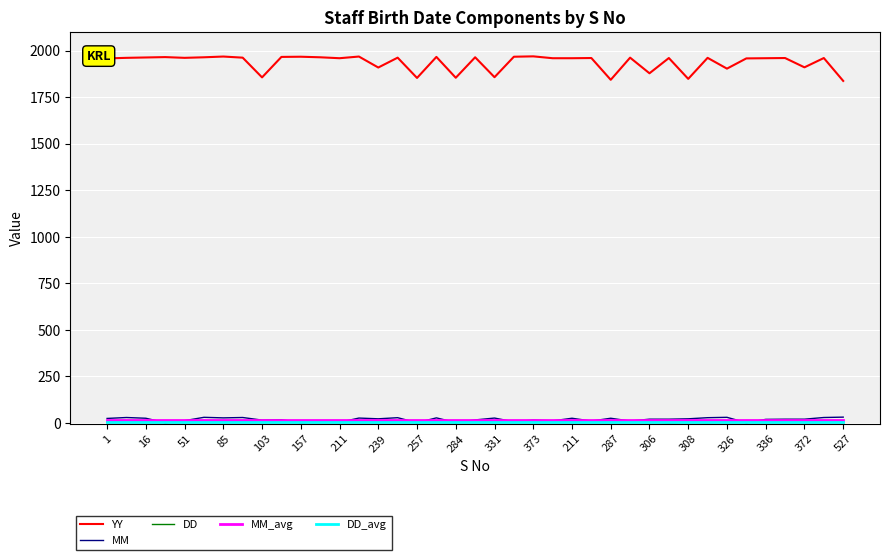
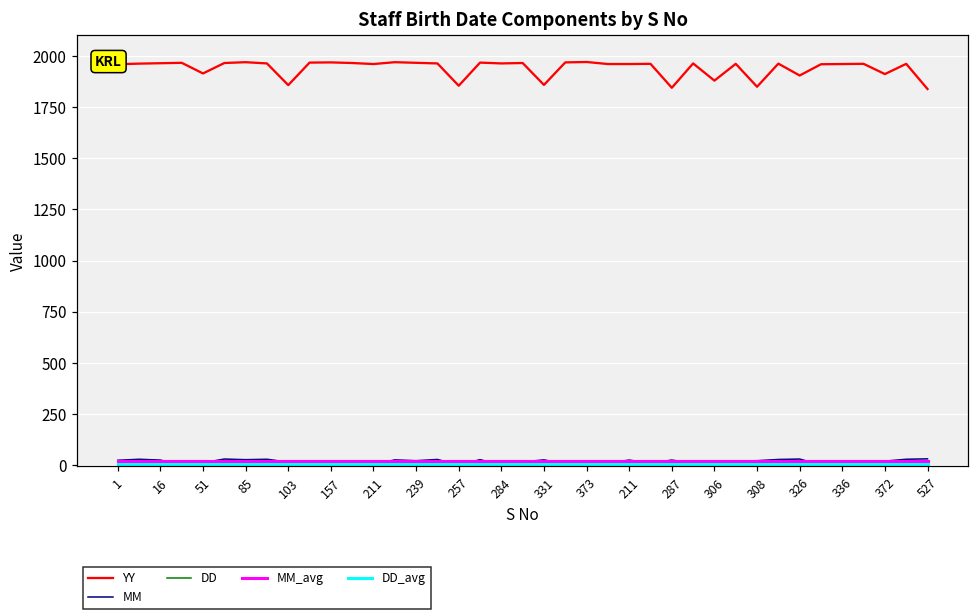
YY, 51: 1960 -> 1910
YY, 239: 1910 -> 1970
YY, 284: 1860 -> 1960
